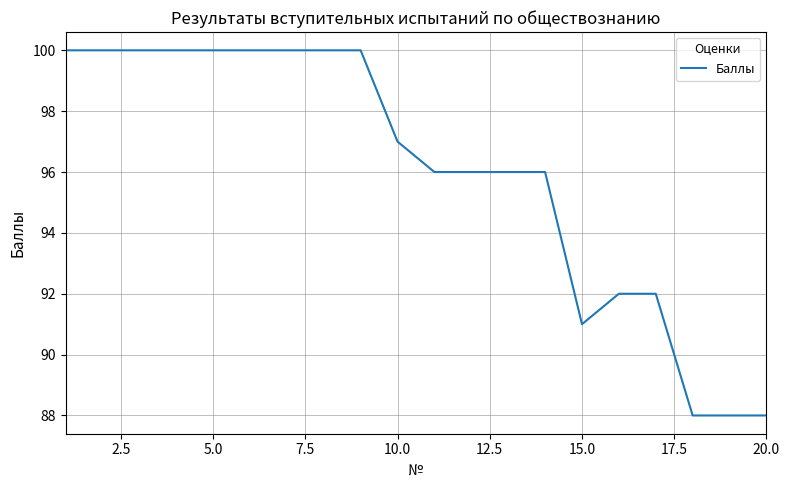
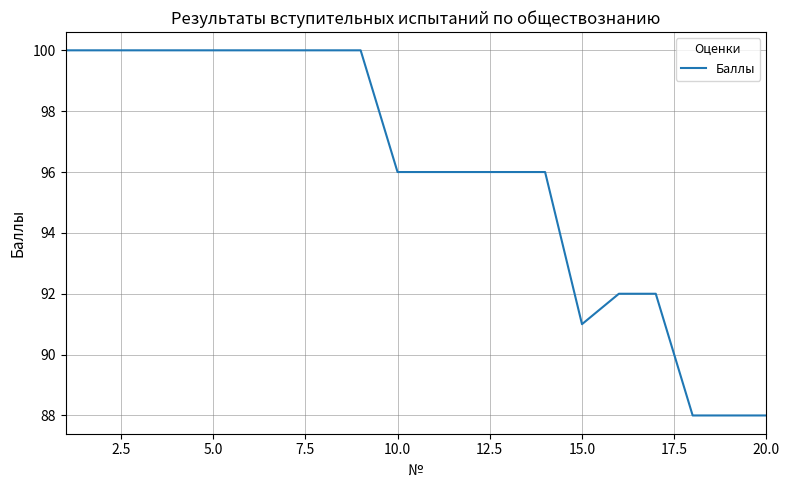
10.0: 97 -> 96
